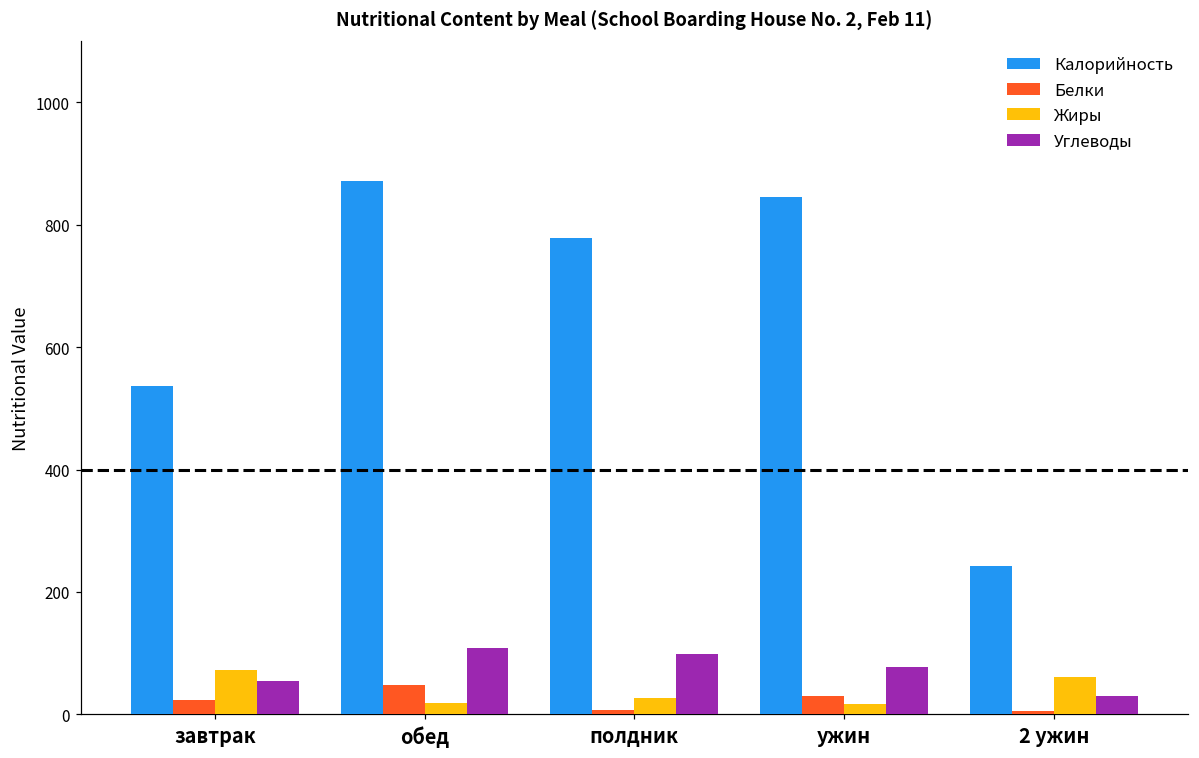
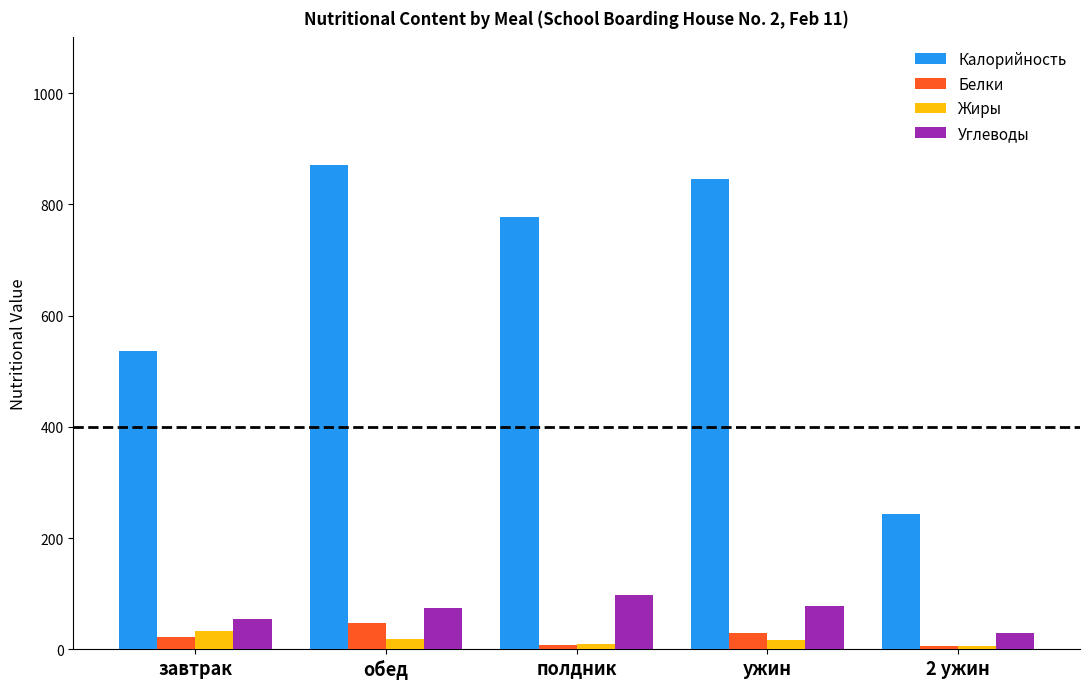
Жиры, завтрак: 70 -> 30
Углеводы, обед: 110 -> 70
Жиры, полдник: 30 -> 10
Жиры, 2 ужин: 60 -> 10
